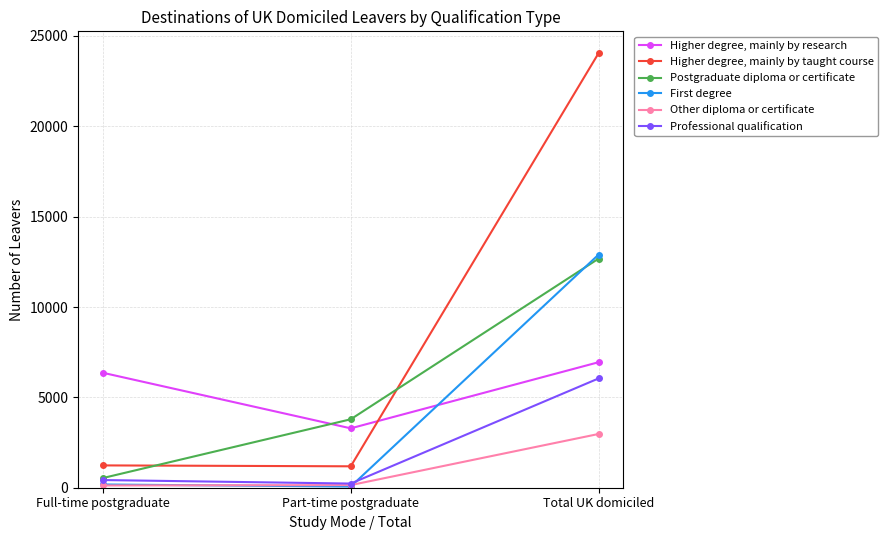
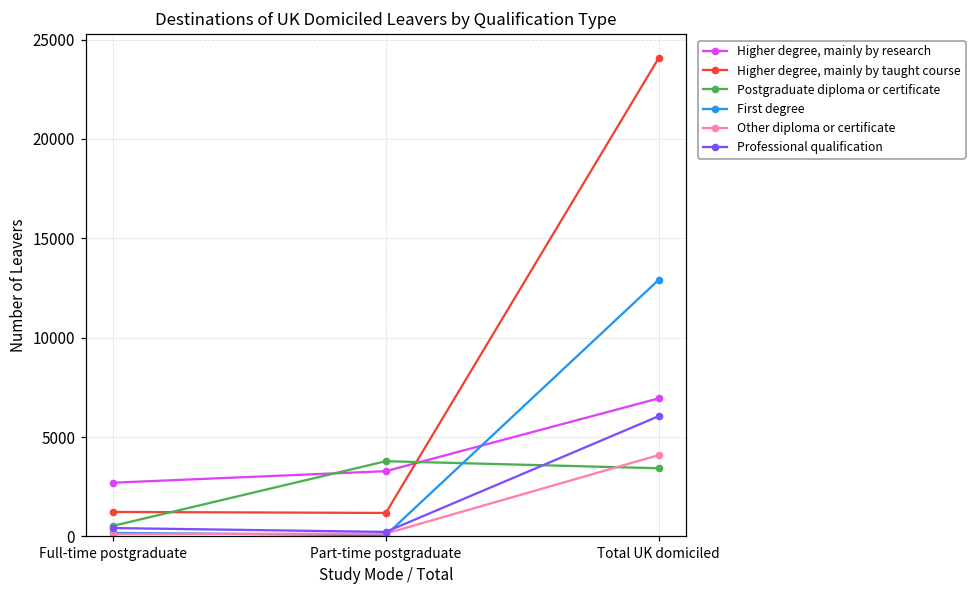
Higher degree, mainly by research, Full-time postgraduate: 6400 -> 2700
Postgraduate diploma or certificate, Total UK domiciled: 12700 -> 3400
Other diploma or certificate, Total UK domiciled: 3000 -> 4100
